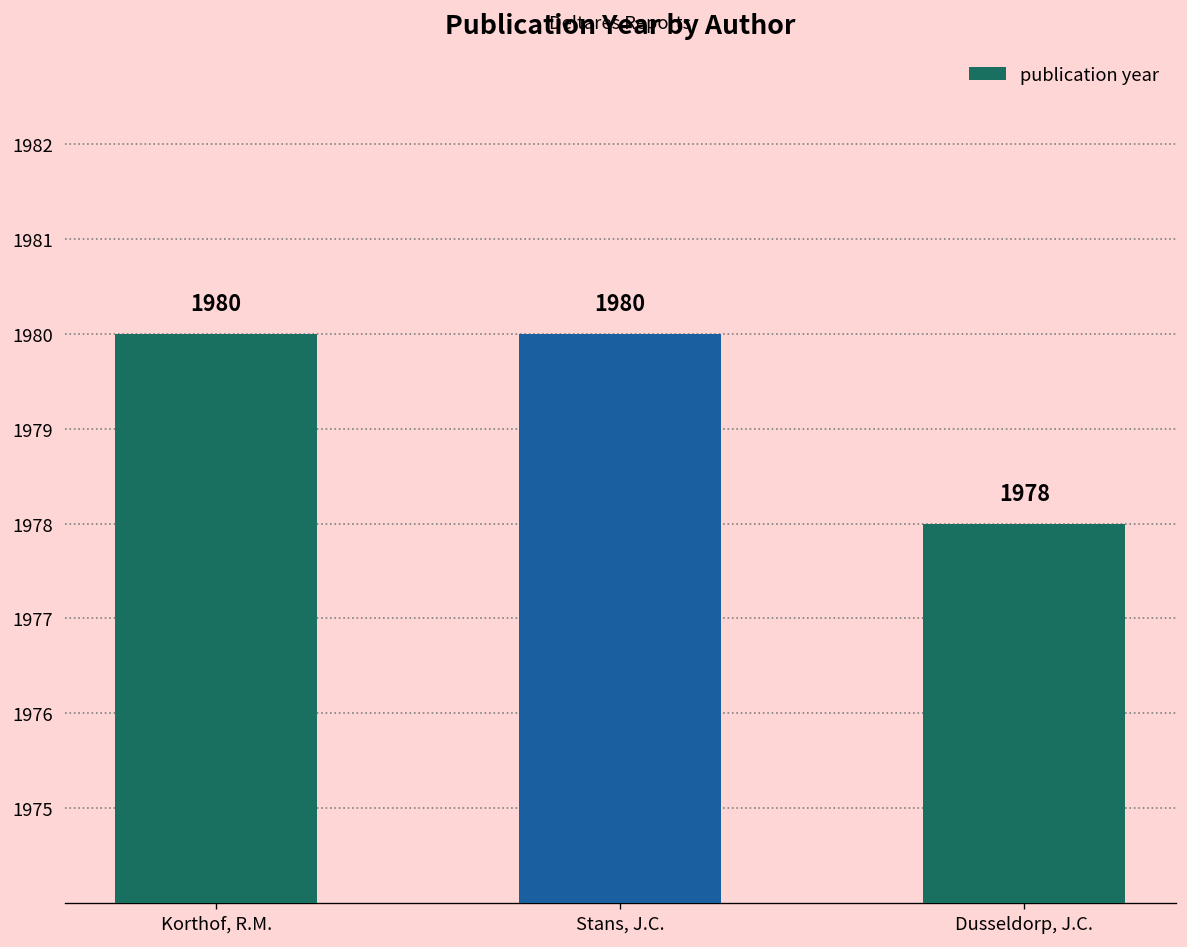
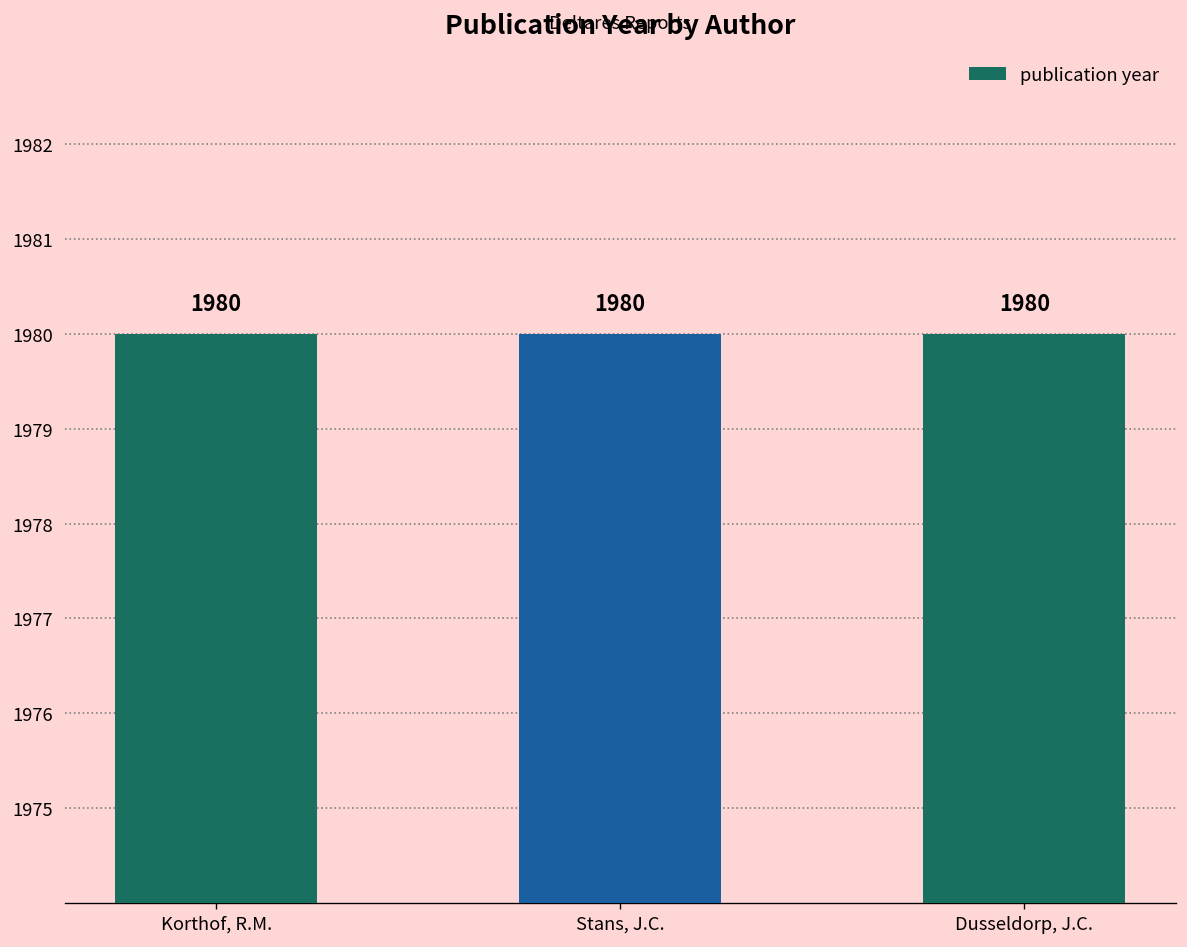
Dusseldorp, J.C.: 1978 -> 1980
